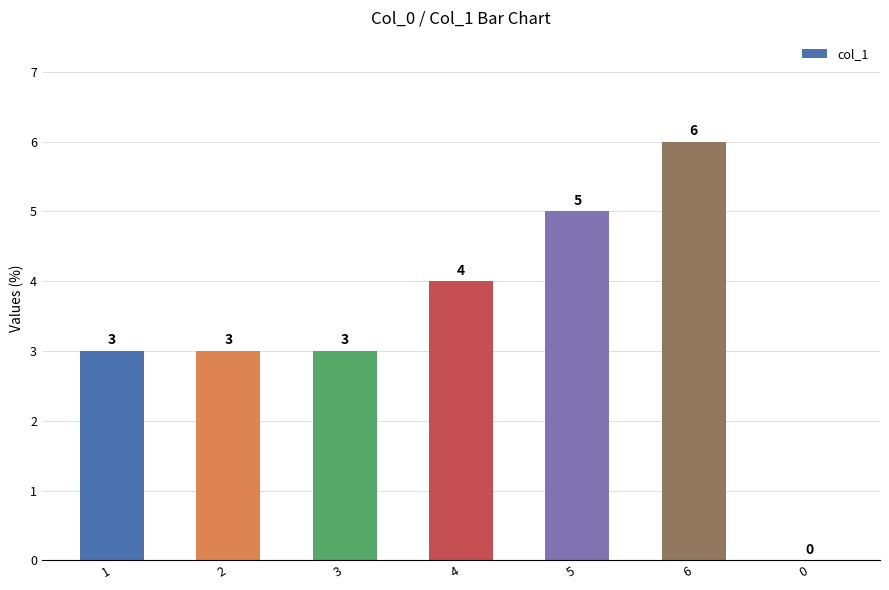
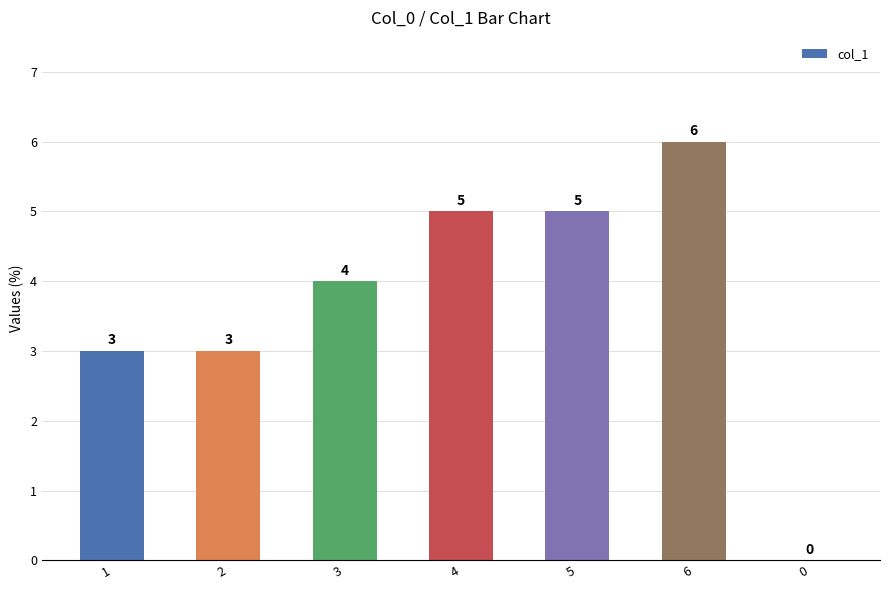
3: 3 -> 4
4: 4 -> 5
